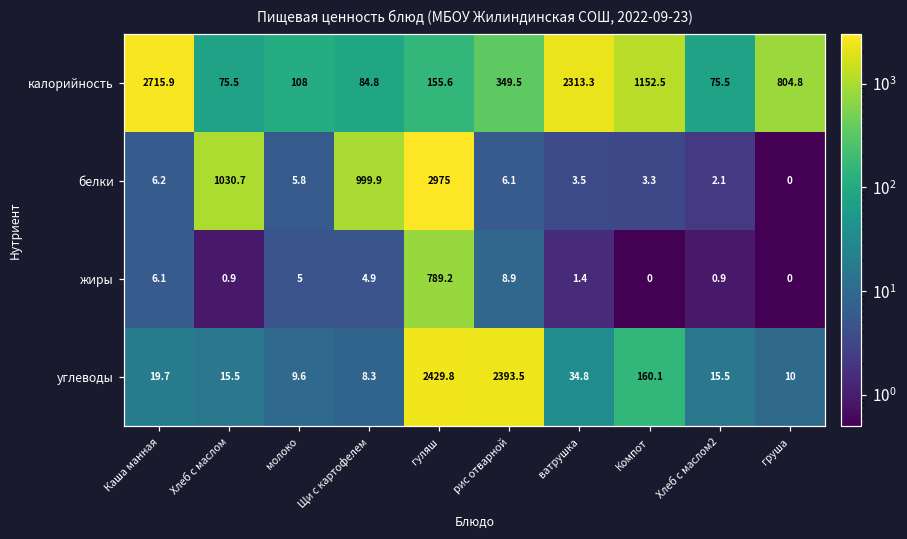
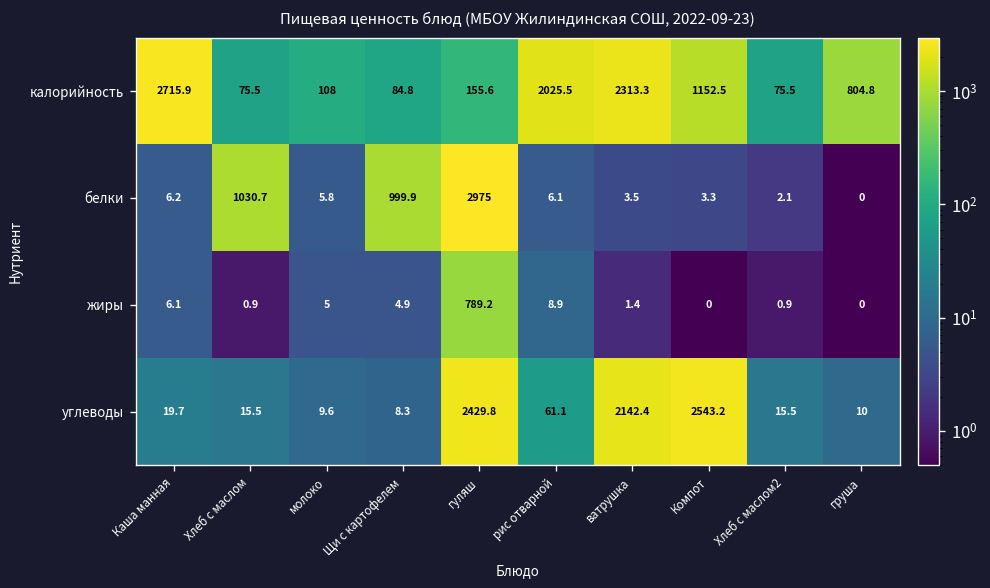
калорийность, рис отварной: 349.5 -> 2025.5
углеводы, рис отварной: 2393.5 -> 61.1
углеводы, ватрушка: 34.8 -> 2142.4
углеводы, Компот: 160.1 -> 2543.2
